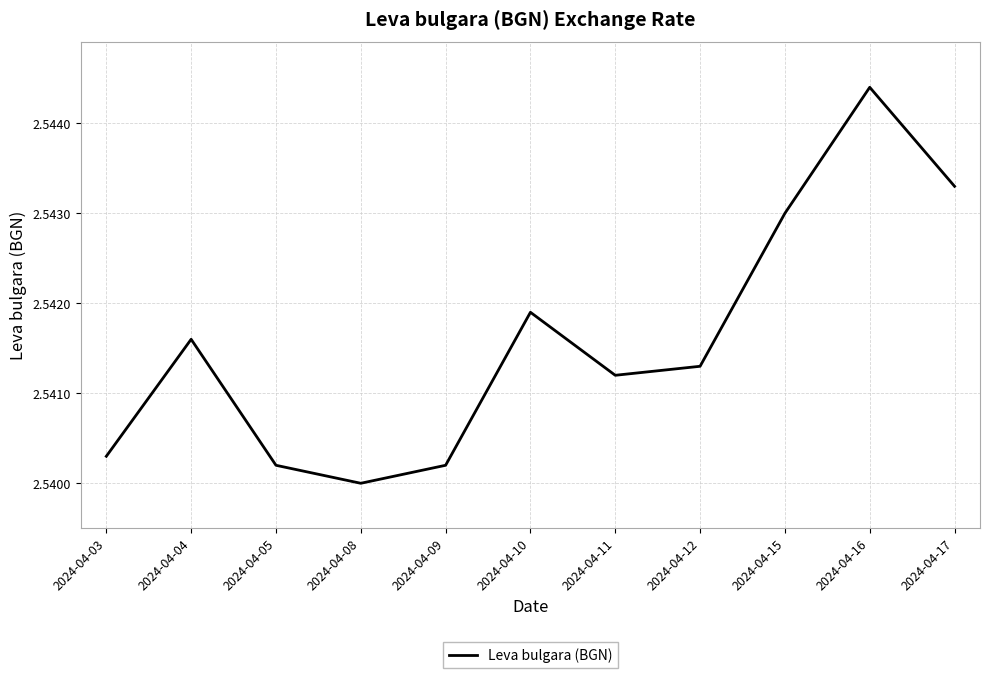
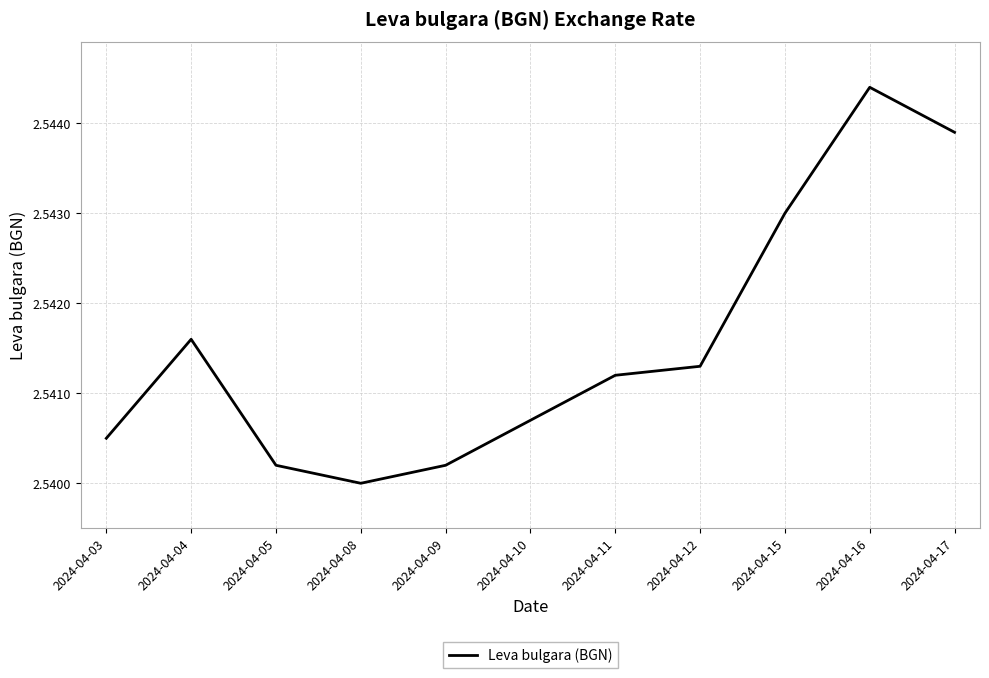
2024-04-03: 2.5403 -> 2.5405
2024-04-10: 2.5419 -> 2.5407
2024-04-17: 2.5433 -> 2.5439
